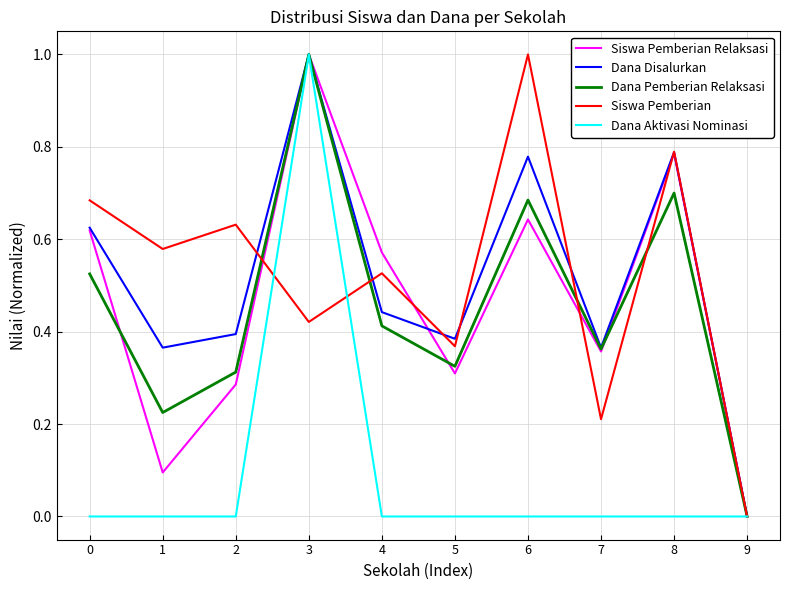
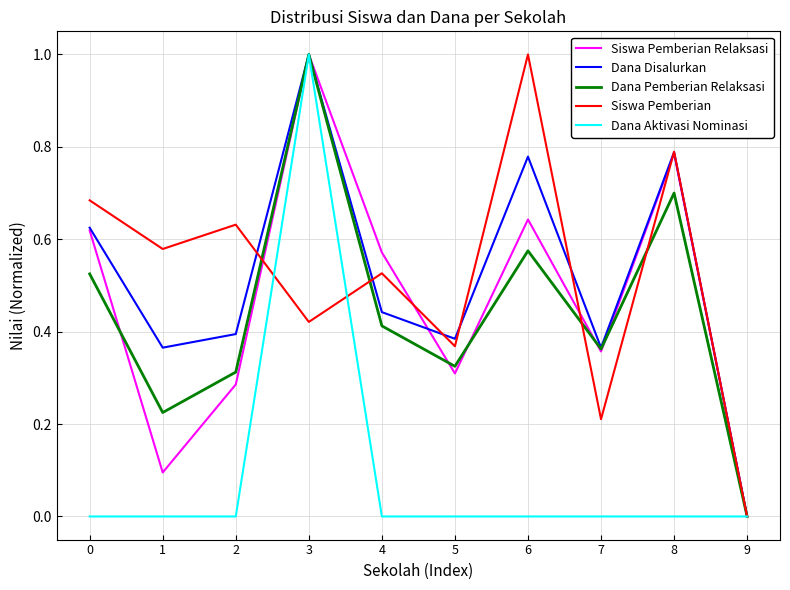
Dana Pemberian Relaksasi, 6: 0.68 -> 0.58
